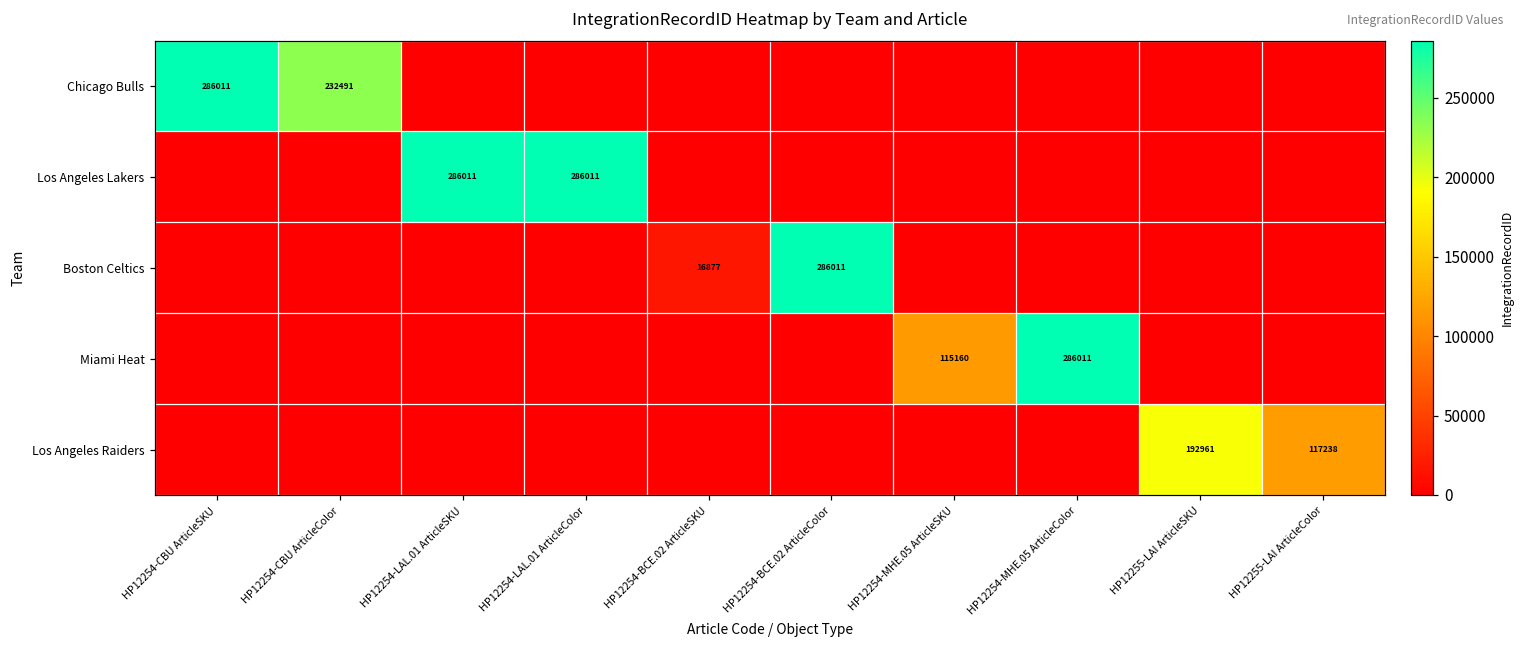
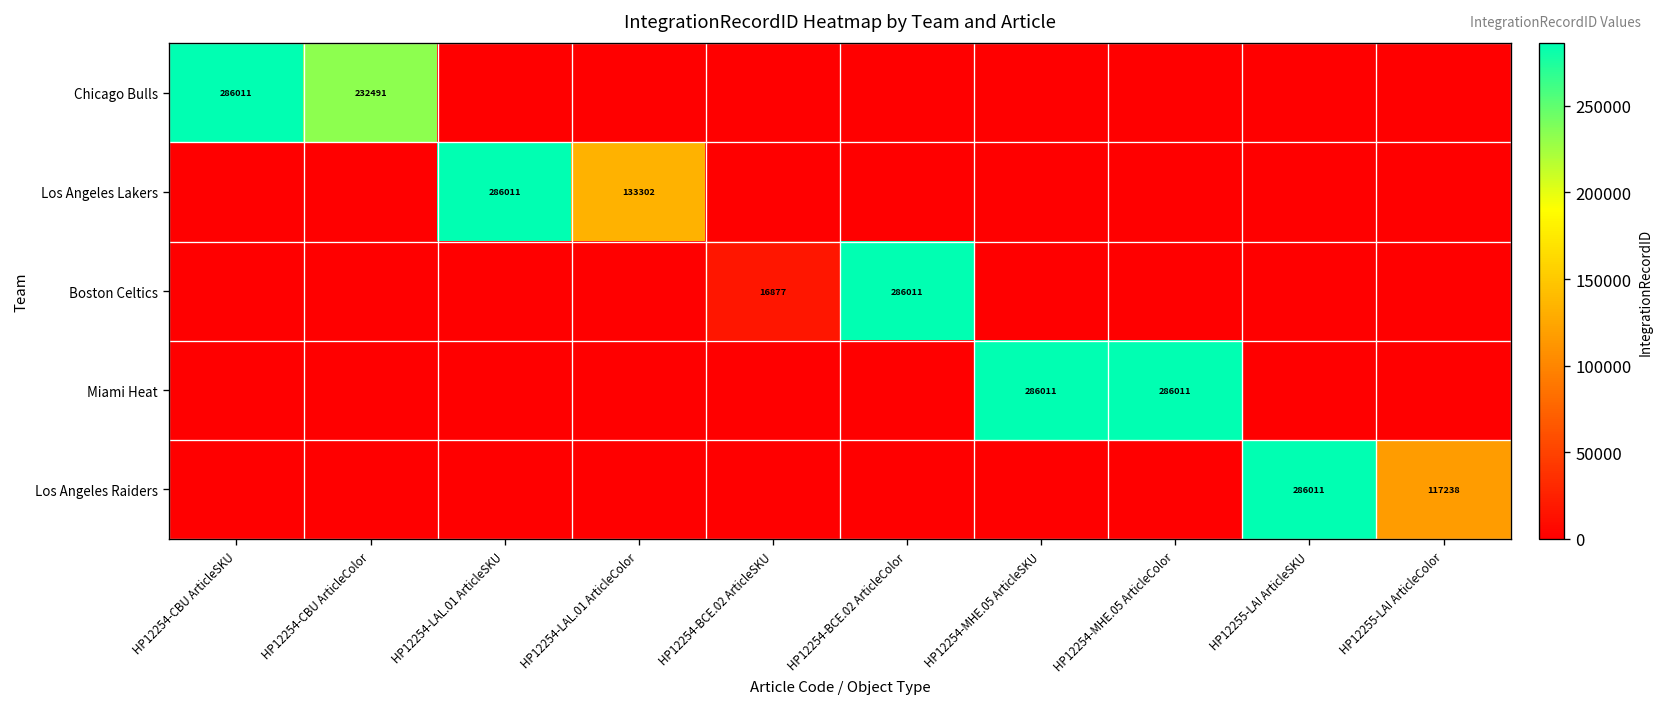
Los Angeles Lakers, HP12254-LAL.01 ArticleColor: 286011 -> 133302
Miami Heat, HP12254-MHE.05 ArticleSKU: 115160 -> 286011
Los Angeles Raiders, HP12255-LAI ArticleSKU: 192961 -> 286011
